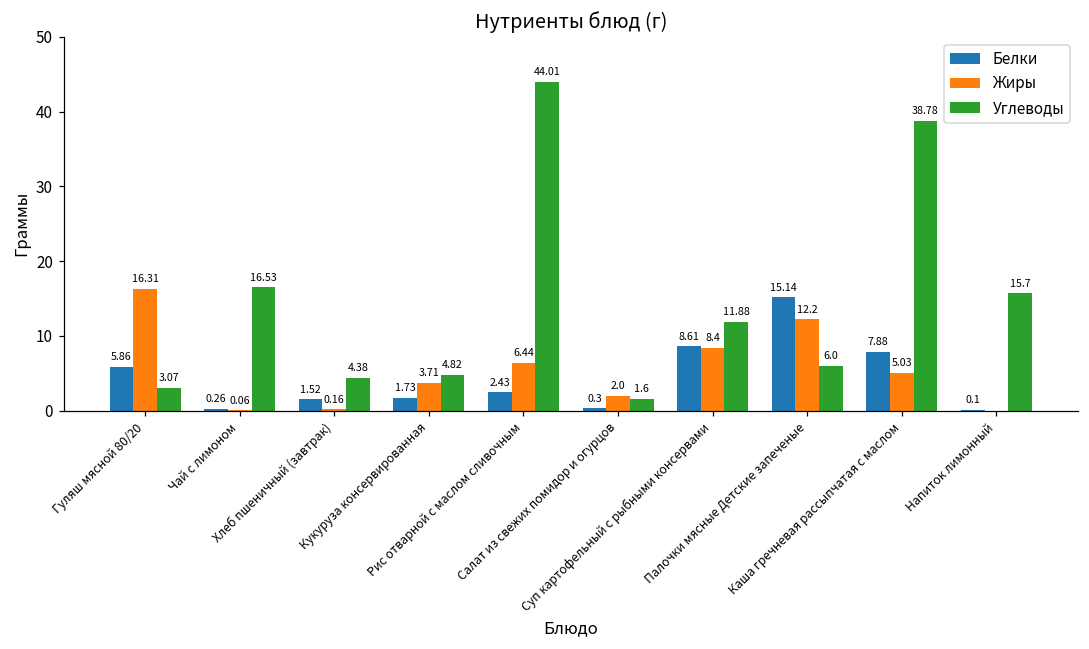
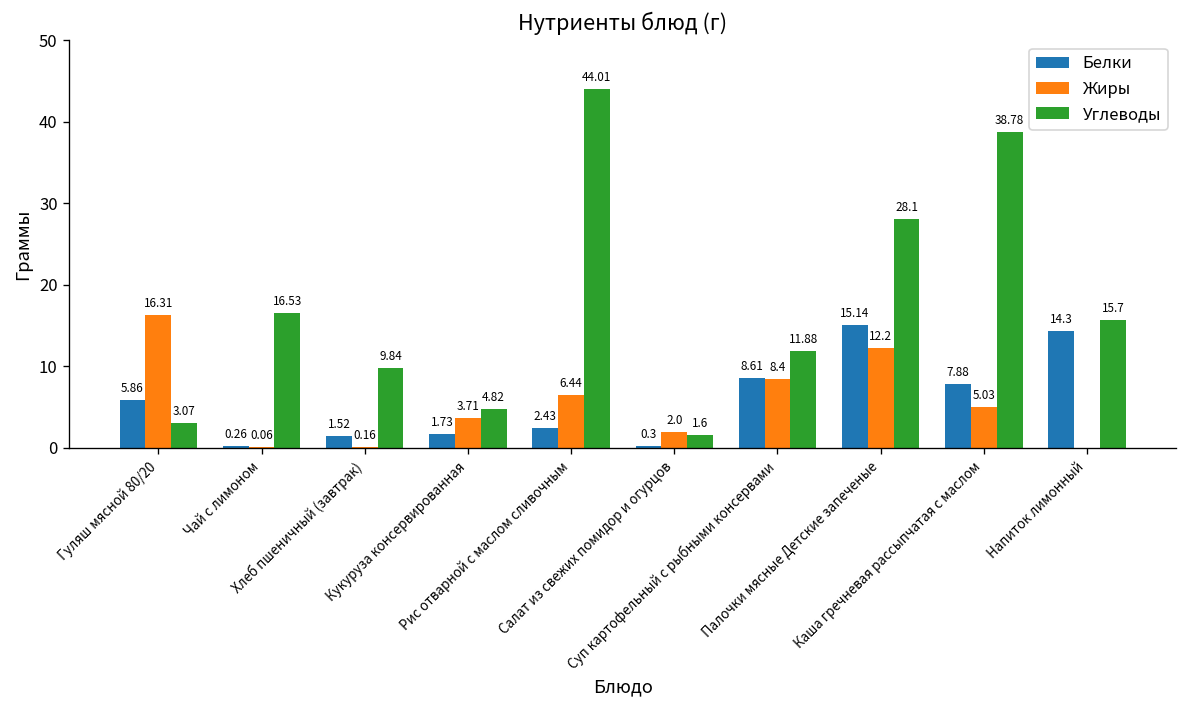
Углеводы, Хлеб пшеничный (завтрак): 4.38 -> 9.84
Углеводы, Палочки мясные Детские запеченые: 6.0 -> 28.1
Белки, Напиток лимонный: 0.1 -> 14.3
